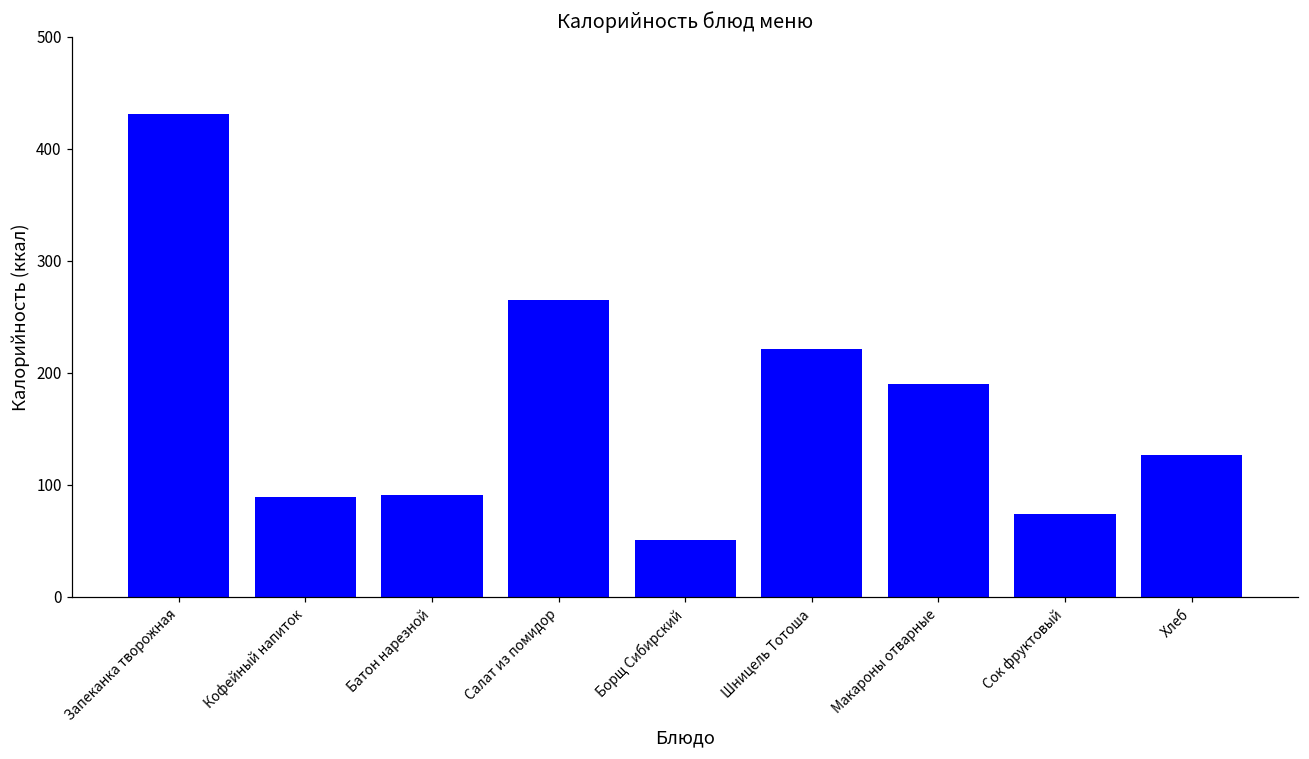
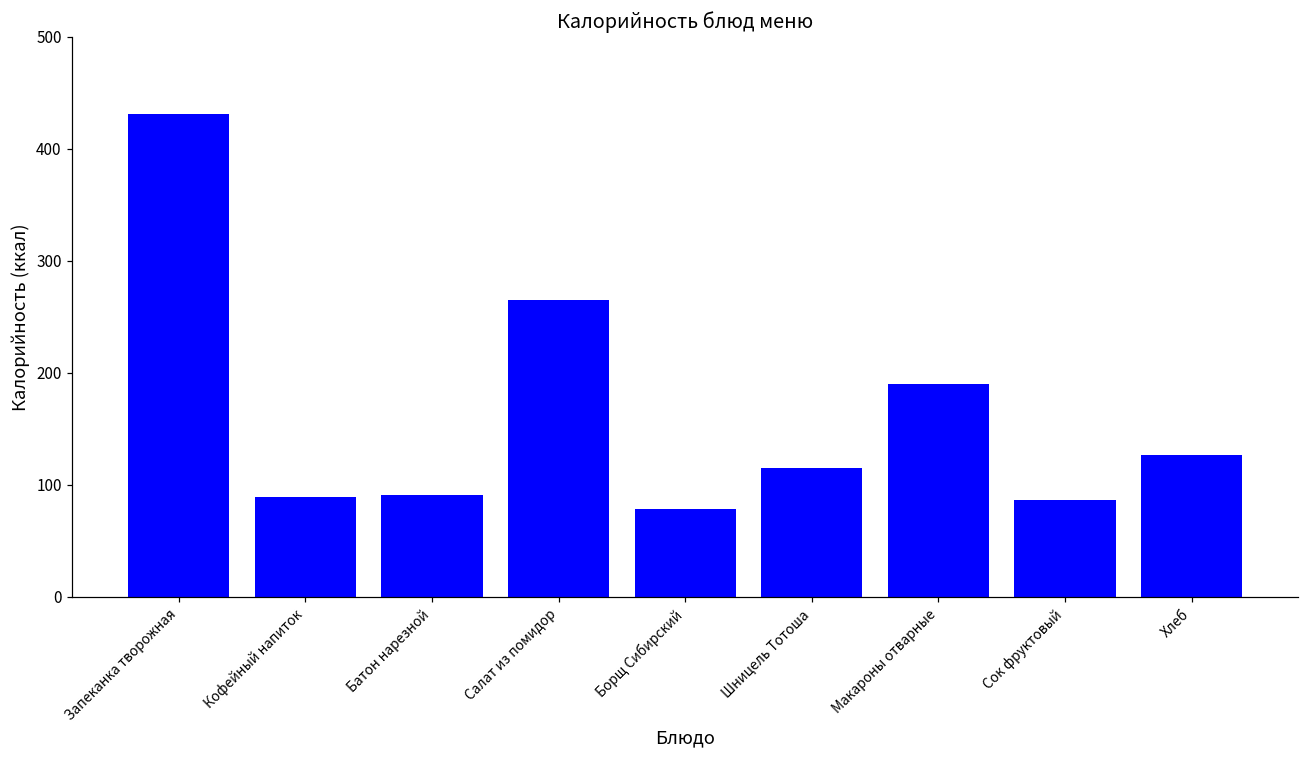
Борщ Сибирский: 51 -> 79
Шницель Тотоша: 221 -> 115
Сок фруктовый: 74 -> 86
